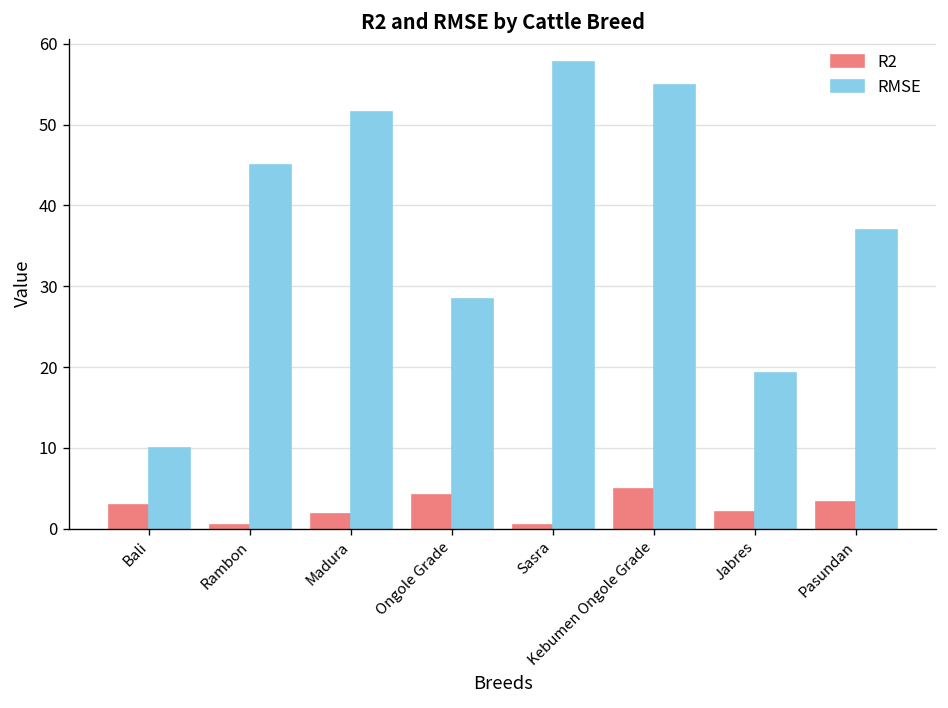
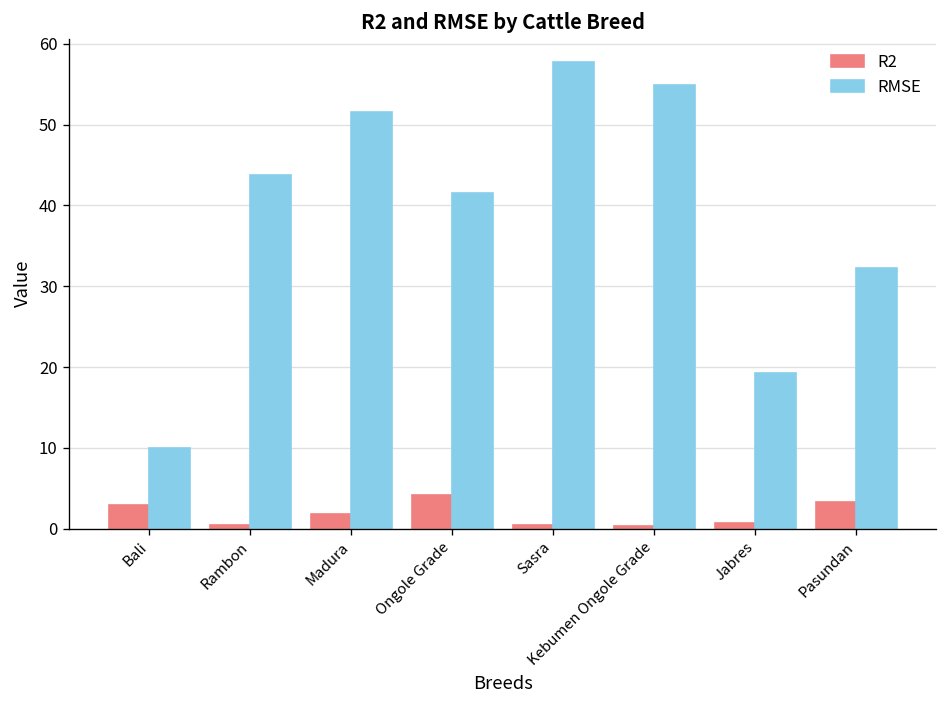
RMSE, Rambon: 45 -> 44
RMSE, Ongole Grade: 28 -> 41
R2, Kebumen Ongole Grade: 5 -> 0
R2, Jabres: 2 -> 1
RMSE, Pasundan: 37 -> 32
